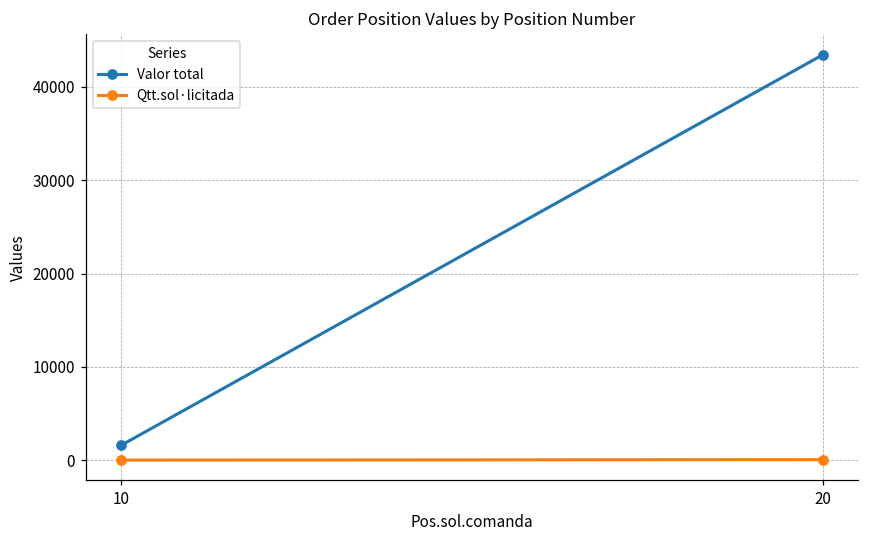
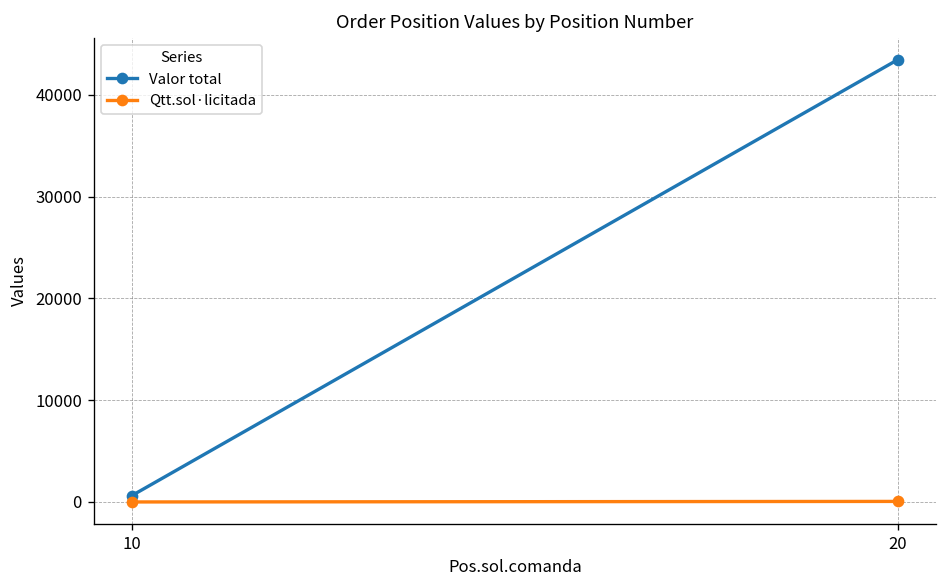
Valor total, 10: 2000 -> 1000
